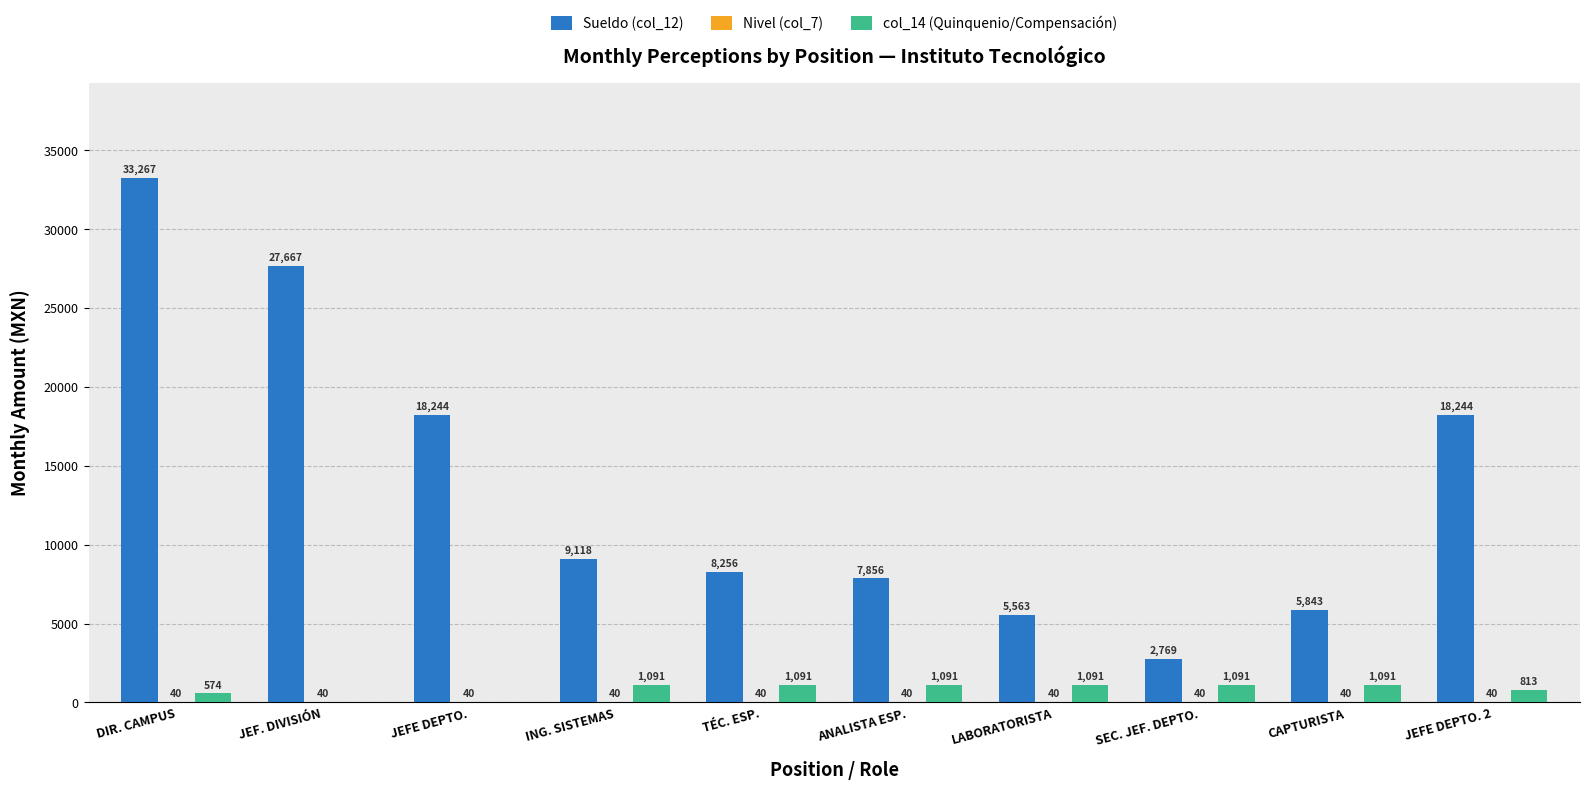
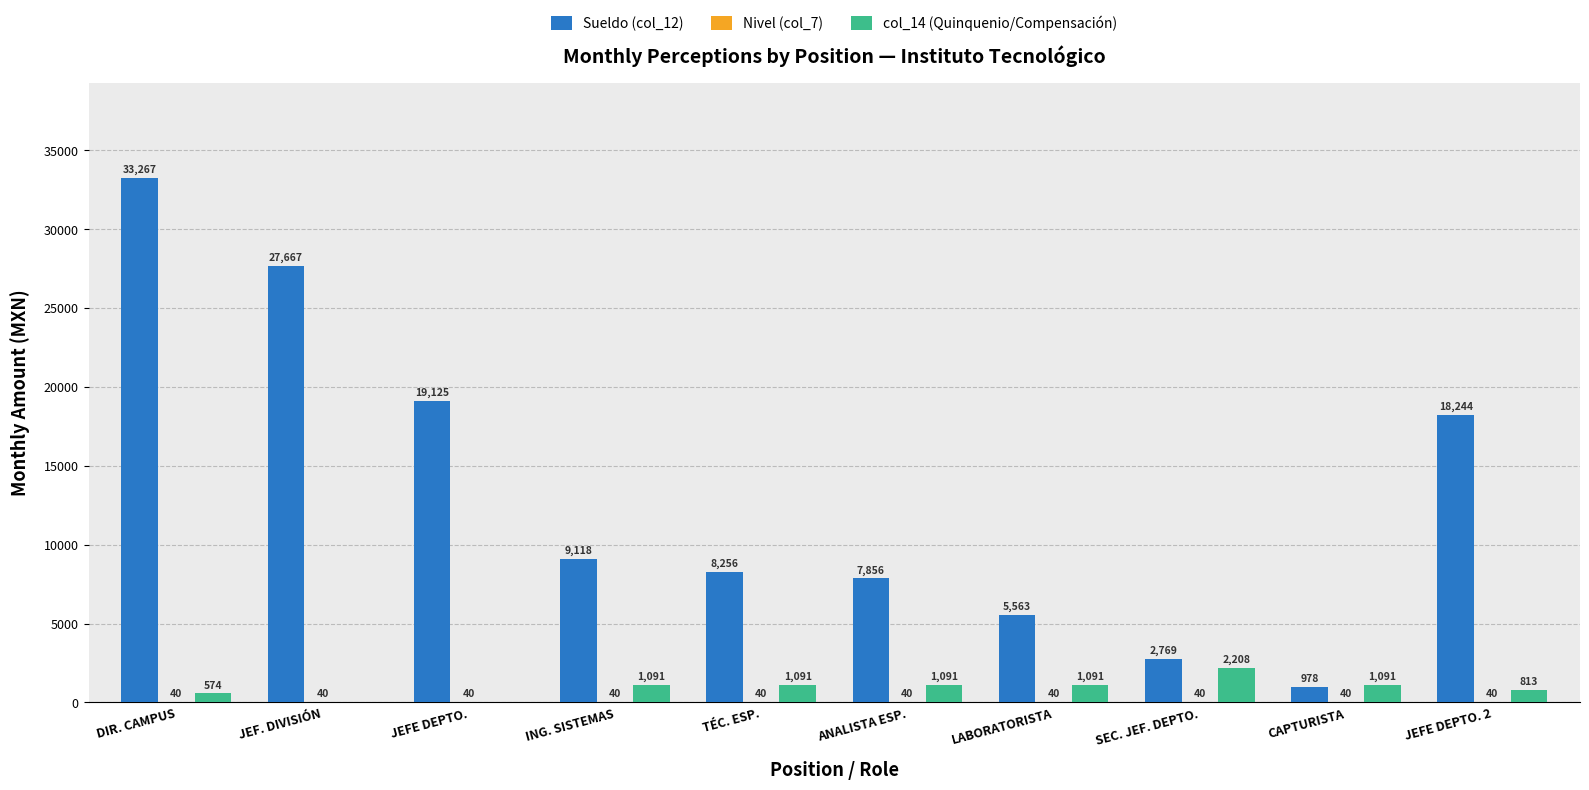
Sueldo (col_12), JEFE DEPTO.: 18,244 -> 19,125
col_14 (Quinquenio/Compensación), SEC. JEF. DEPTO.: 1,091 -> 2,208
Sueldo (col_12), CAPTURISTA: 5,843 -> 978
